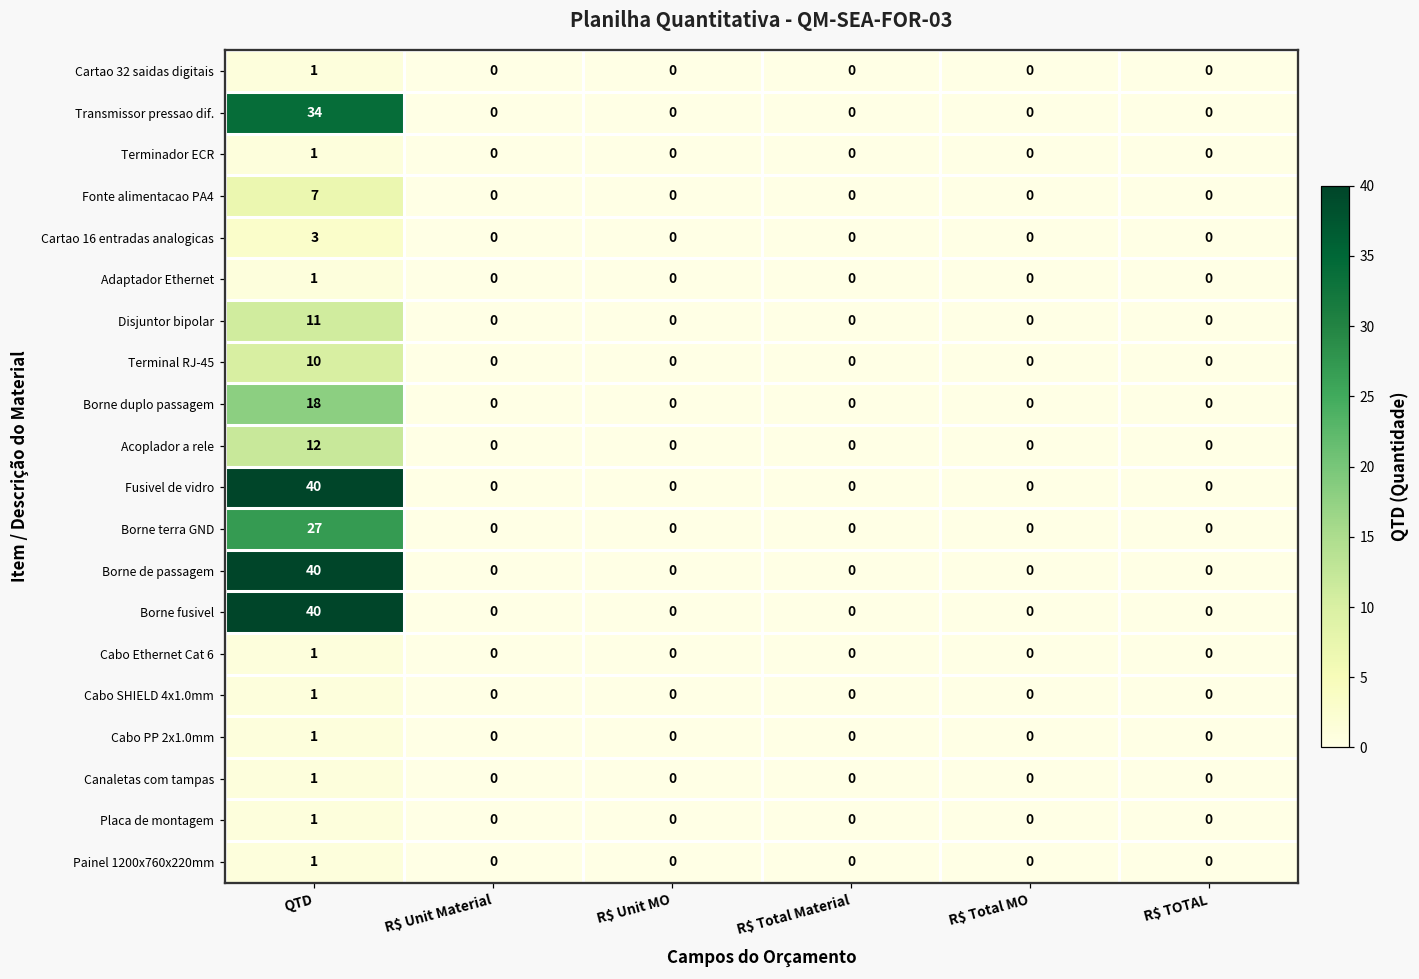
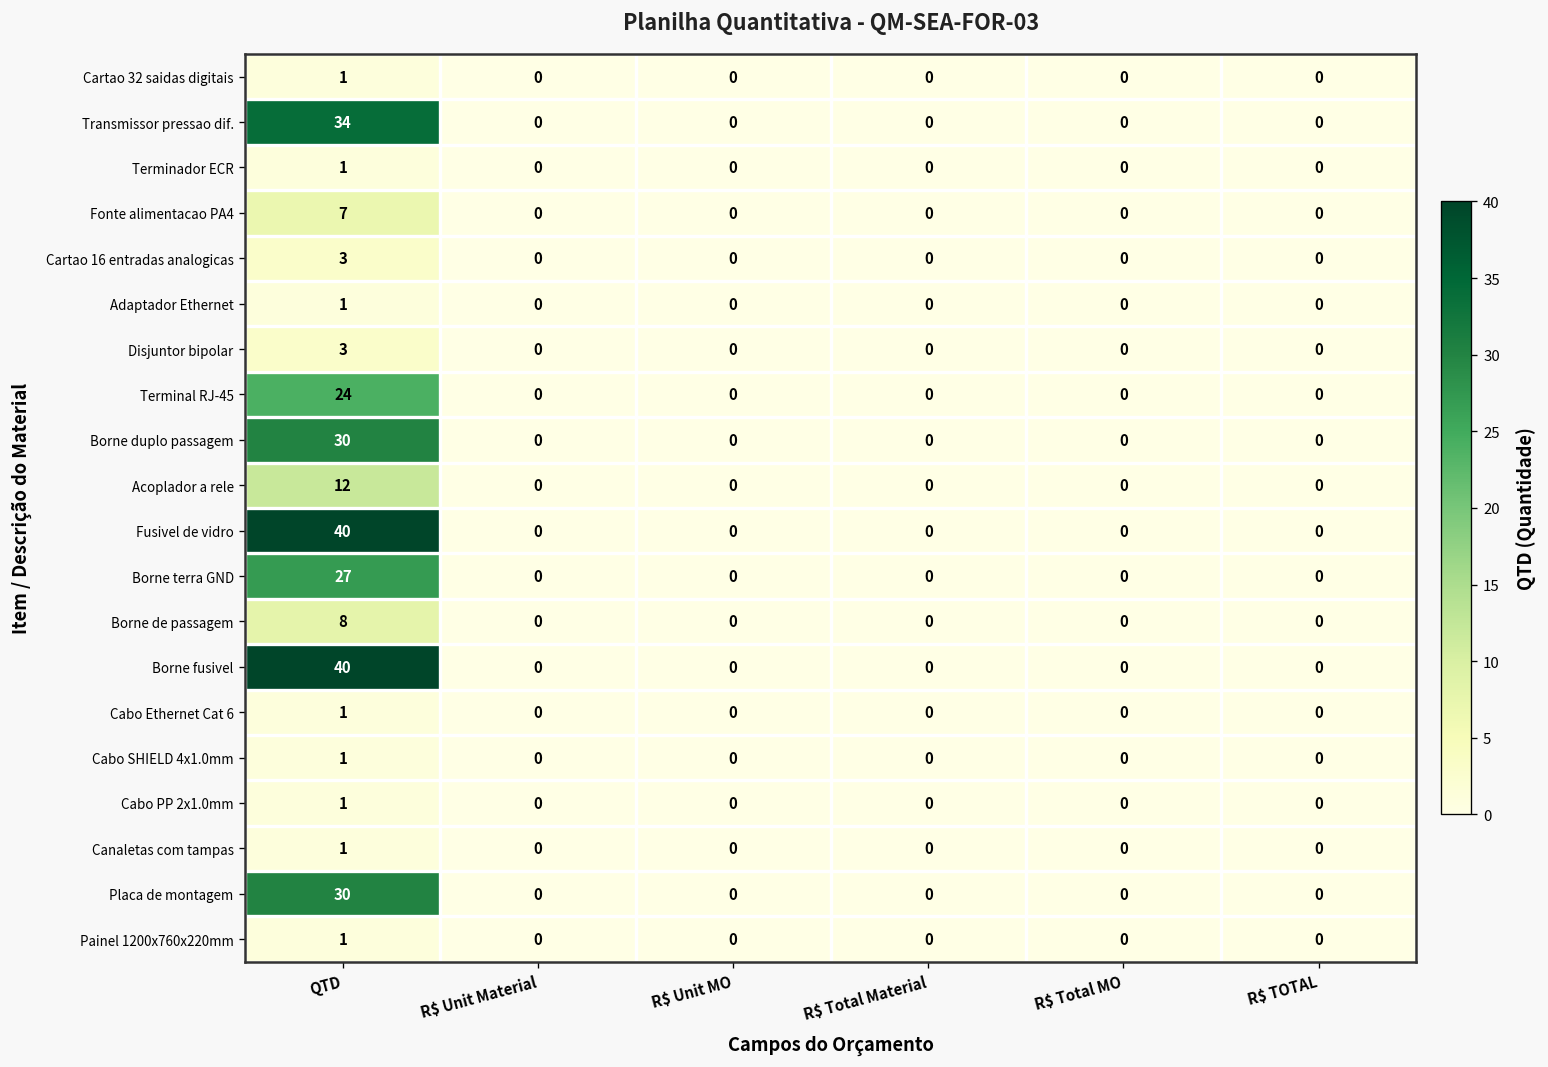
Disjuntor bipolar, QTD: 11 -> 3
Terminal RJ-45, QTD: 10 -> 24
Borne duplo passagem, QTD: 18 -> 30
Borne de passagem, QTD: 40 -> 8
Placa de montagem, QTD: 1 -> 30
